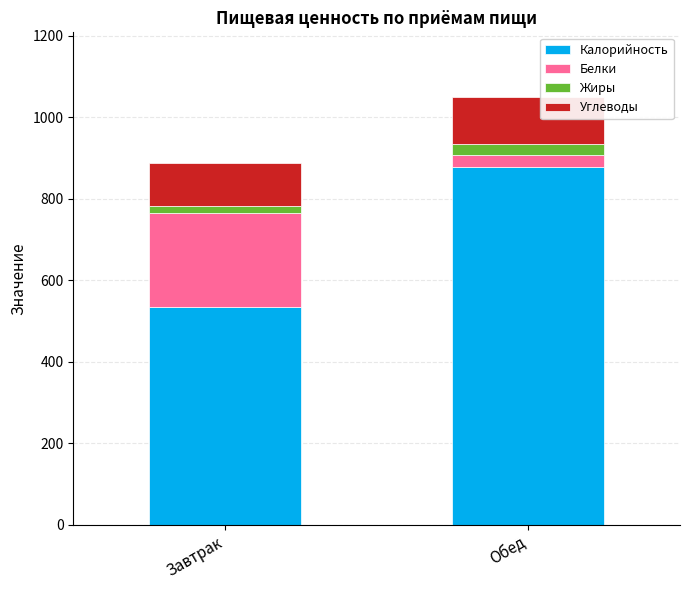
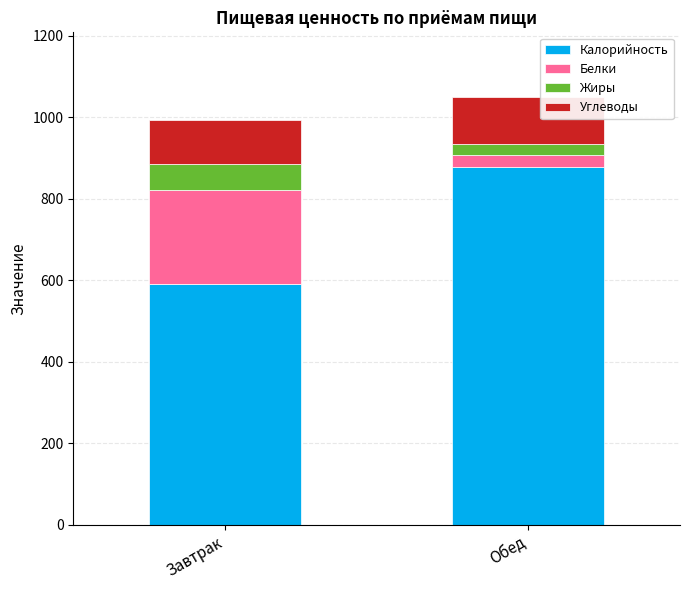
Калорийность, Завтрак: 540 -> 590
Жиры, Завтрак: 20 -> 70
